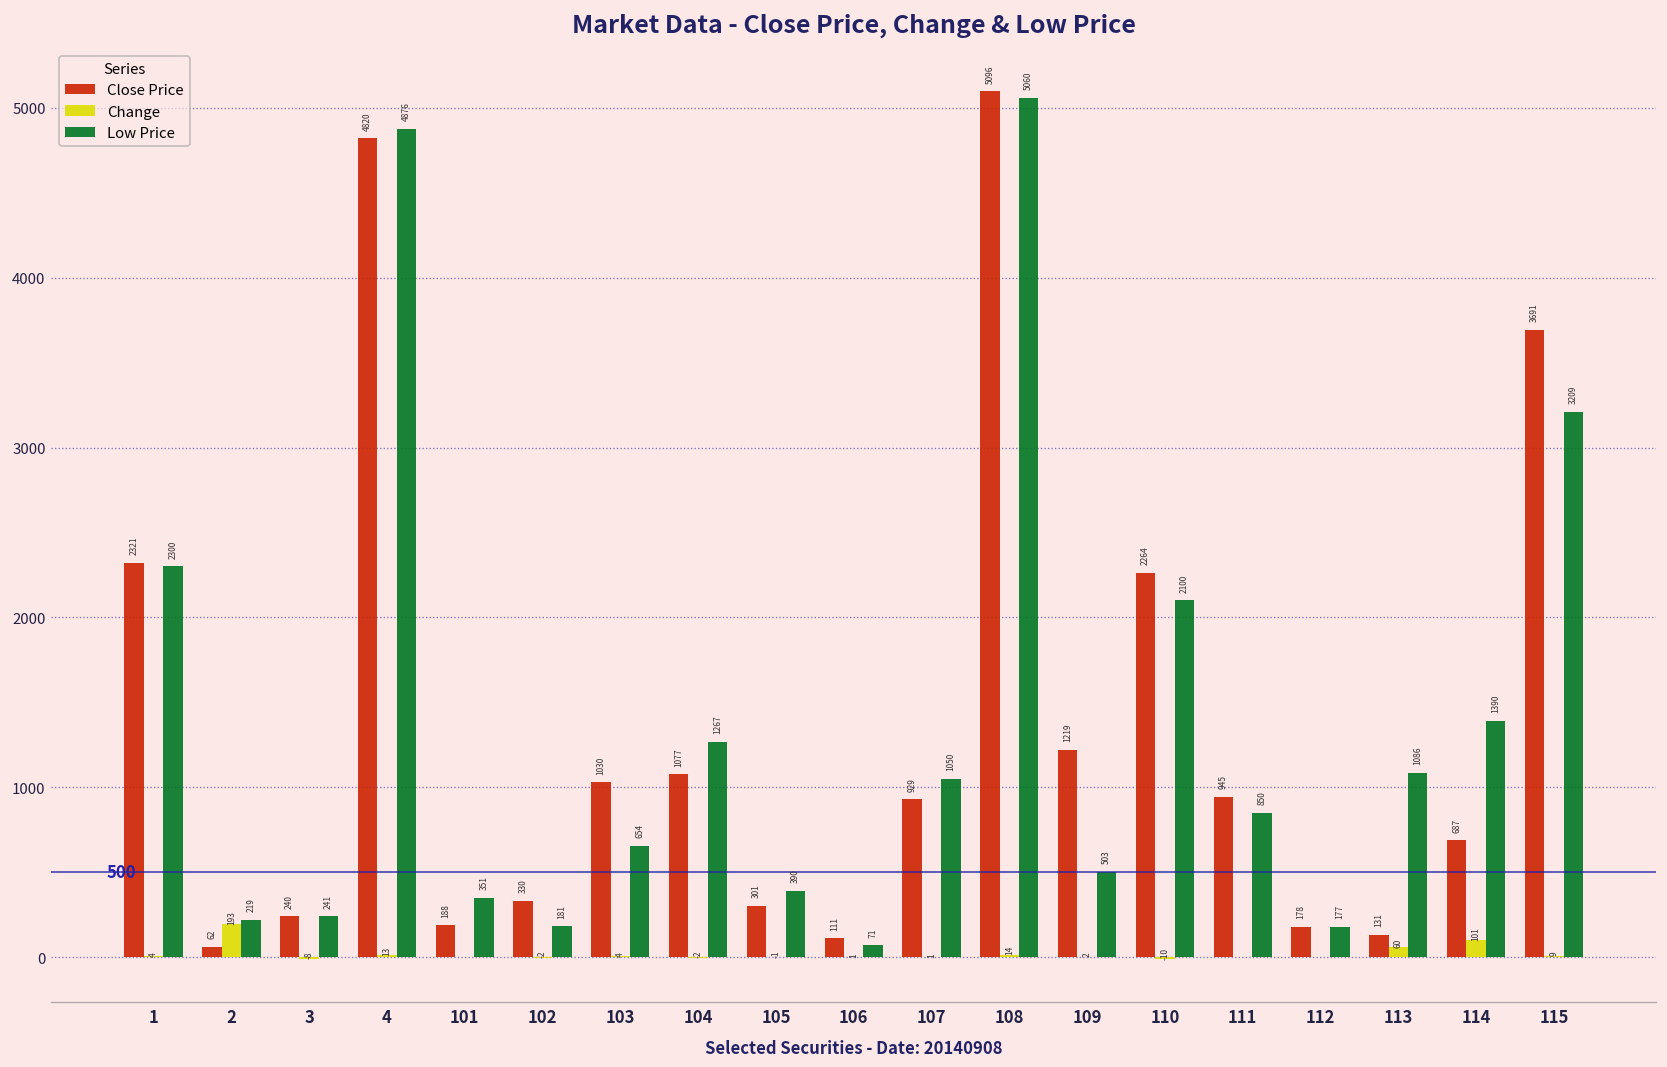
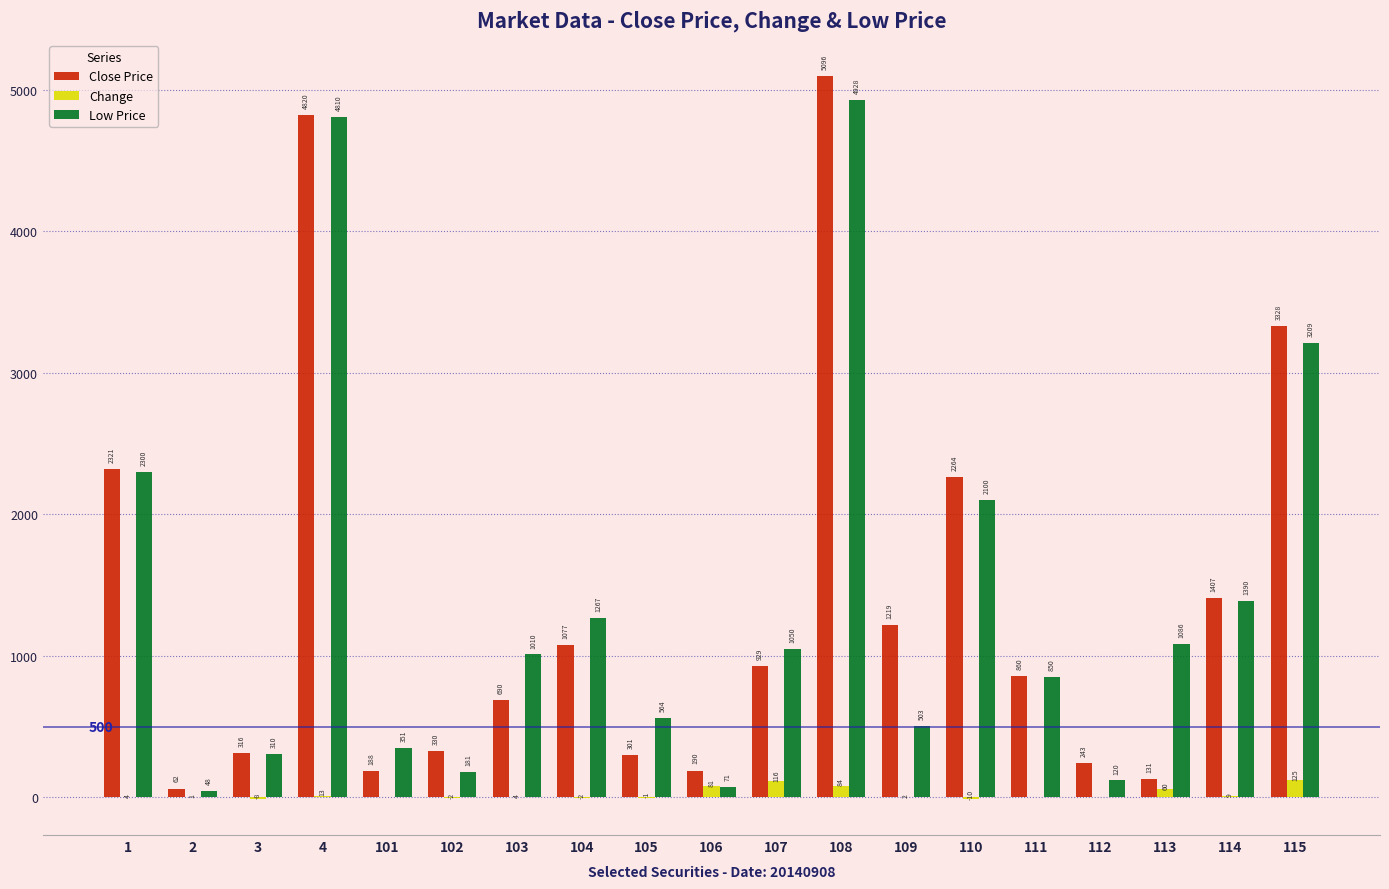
Change, 2: 193 -> 1
Low Price, 2: 219 -> 48
Close Price, 3: 240 -> 316
Low Price, 3: 241 -> 310
Low Price, 4: 4876 -> 4810
Close Price, 103: 1030 -> 690
Low Price, 103: 654 -> 1010
Low Price, 105: 390 -> 564
Close Price, 106: 111 -> 190
Change, 106: 1 -> 81
Change, 107: 1 -> 116
Change, 108: 14 -> 84
Low Price, 108: 5060 -> 4928
Close Price, 111: 945 -> 860
Close Price, 112: 178 -> 243
Low Price, 112: 177 -> 120
Close Price, 114: 687 -> 1407
Change, 114: 101 -> 9
Close Price, 115: 3691 -> 3328
Change, 115: 9 -> 125
